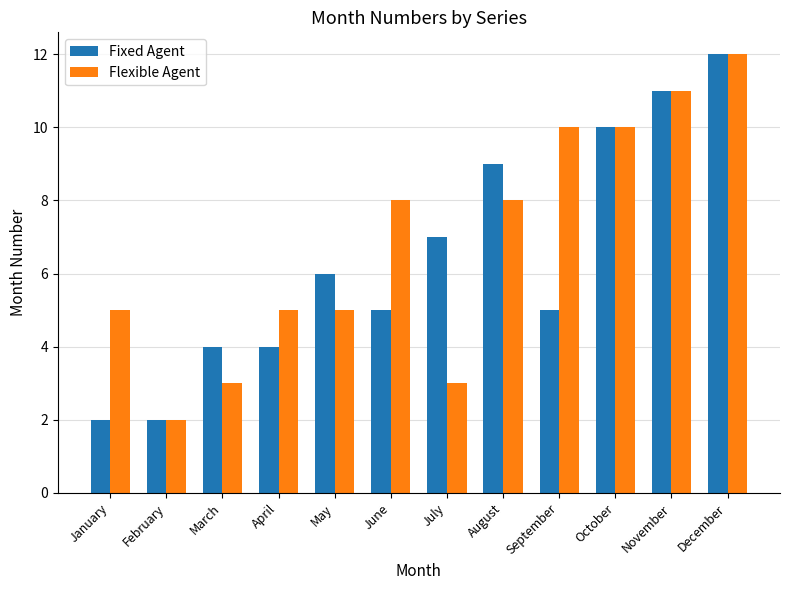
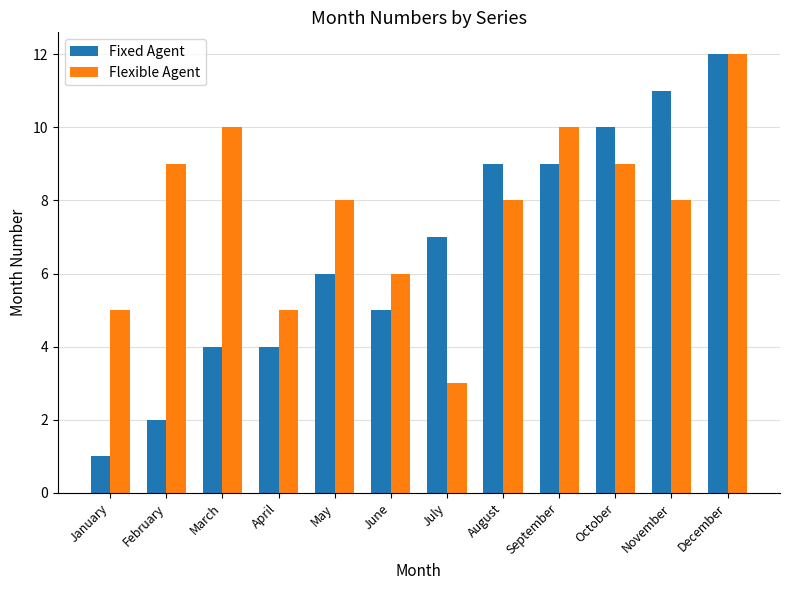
Fixed Agent, January: 2 -> 1
Flexible Agent, February: 2 -> 9
Flexible Agent, March: 3 -> 10
Flexible Agent, May: 5 -> 8
Flexible Agent, June: 8 -> 6
Fixed Agent, September: 5 -> 9
Flexible Agent, October: 10 -> 9
Flexible Agent, November: 11 -> 8
